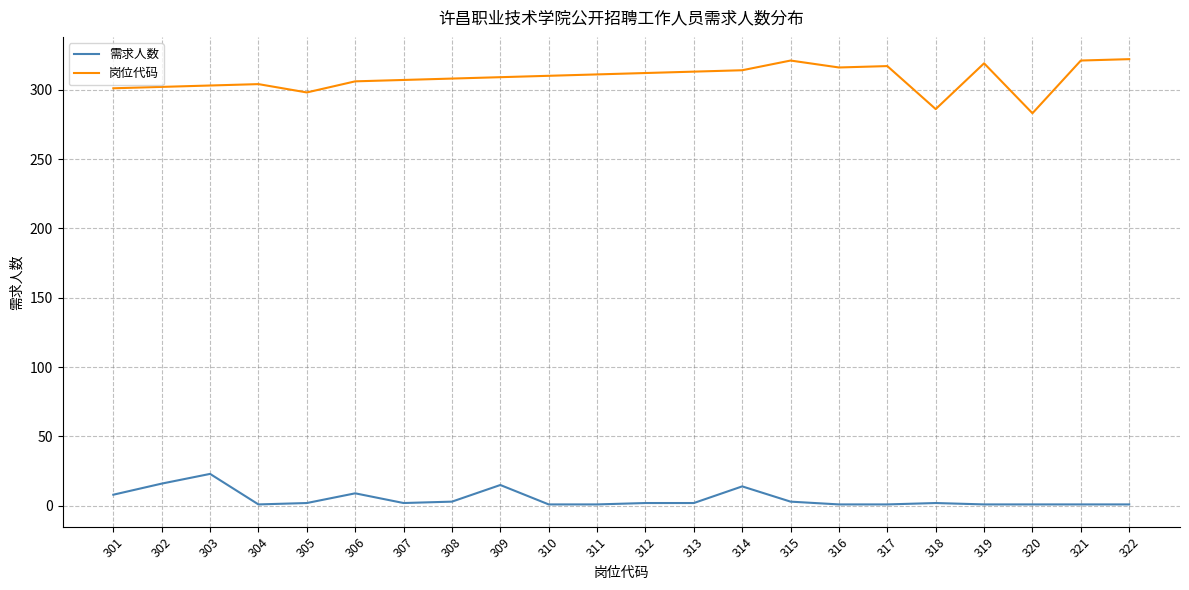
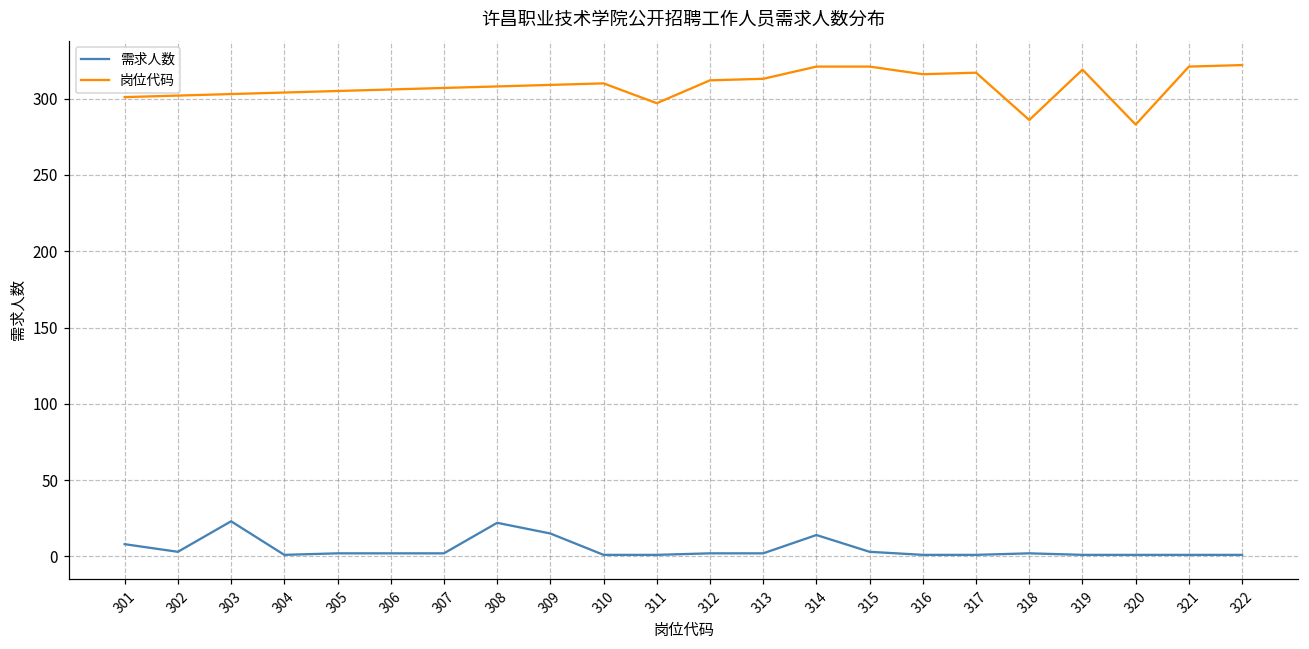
需求人数, 302: 16 -> 3
岗位代码, 305: 298 -> 305
需求人数, 306: 9 -> 2
需求人数, 308: 3 -> 22
岗位代码, 311: 311 -> 297
岗位代码, 314: 314 -> 321
